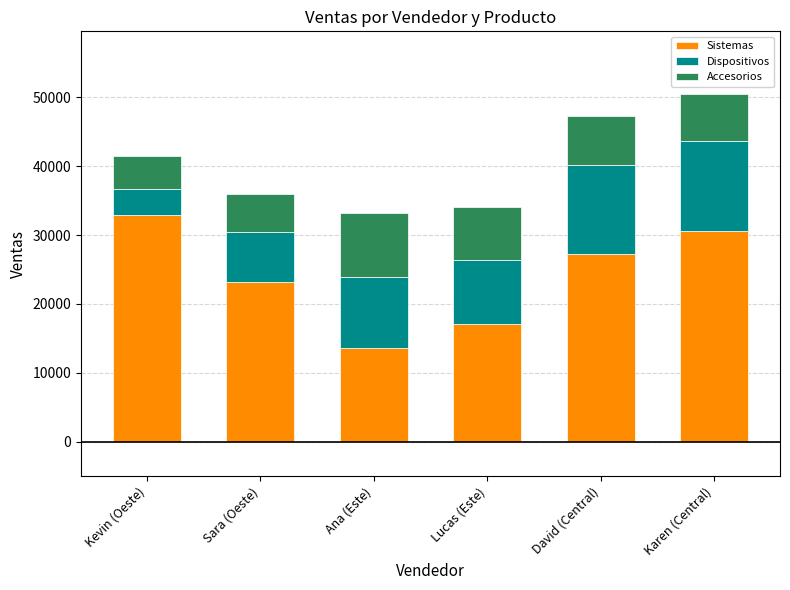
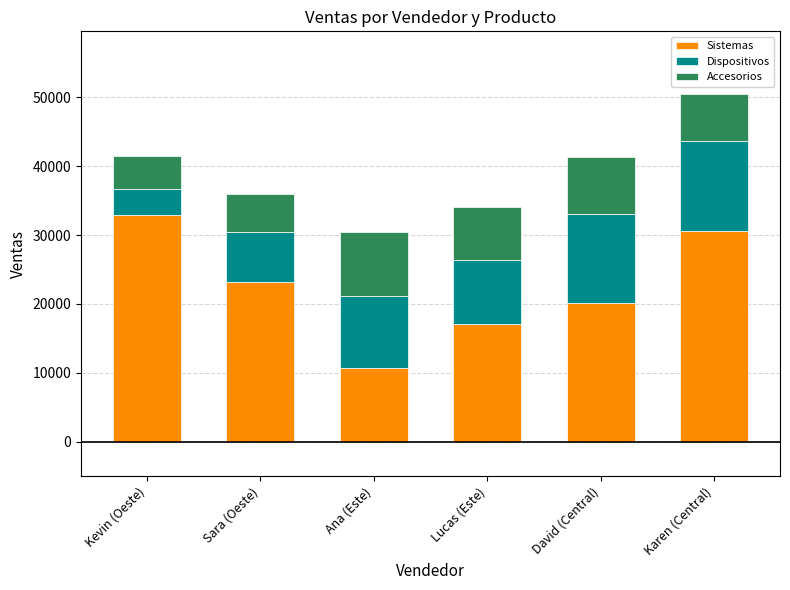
Sistemas, Ana (Este): 14000 -> 11000
Sistemas, David (Central): 27000 -> 20000
Accesorios, David (Central): 7000 -> 8000
